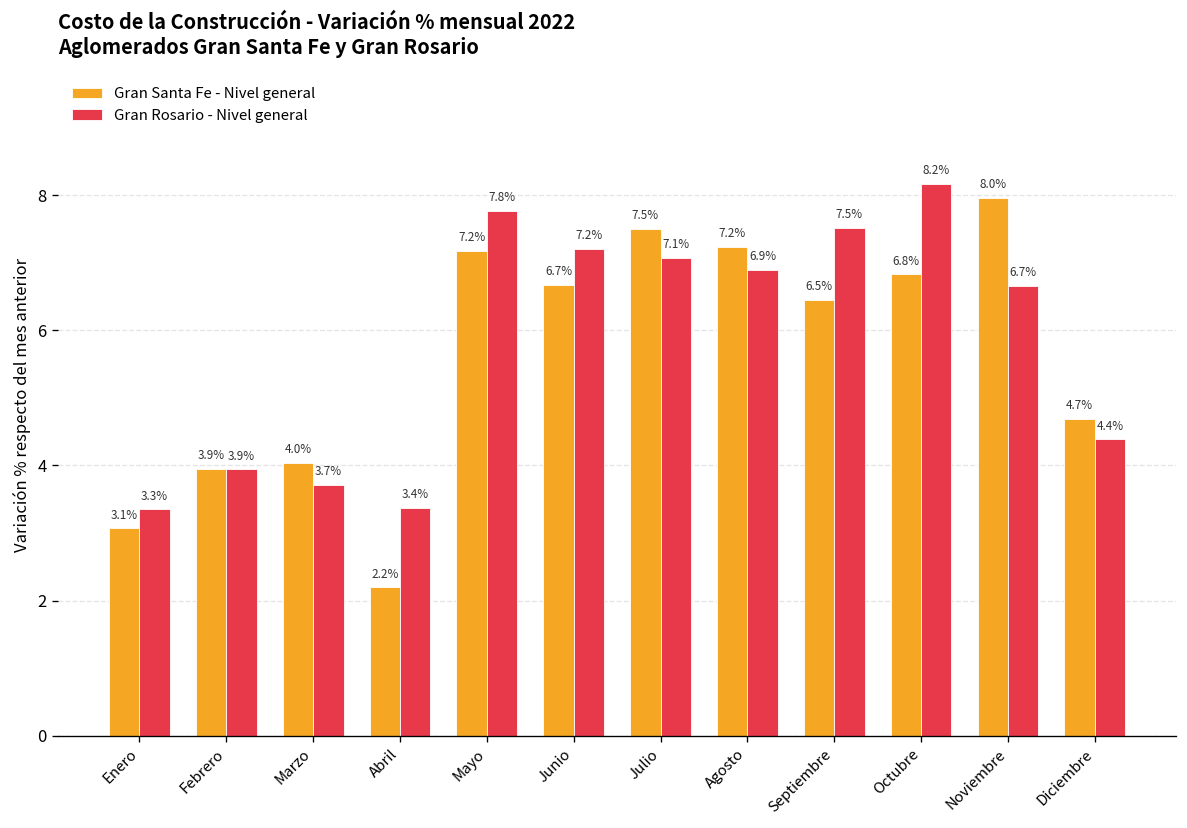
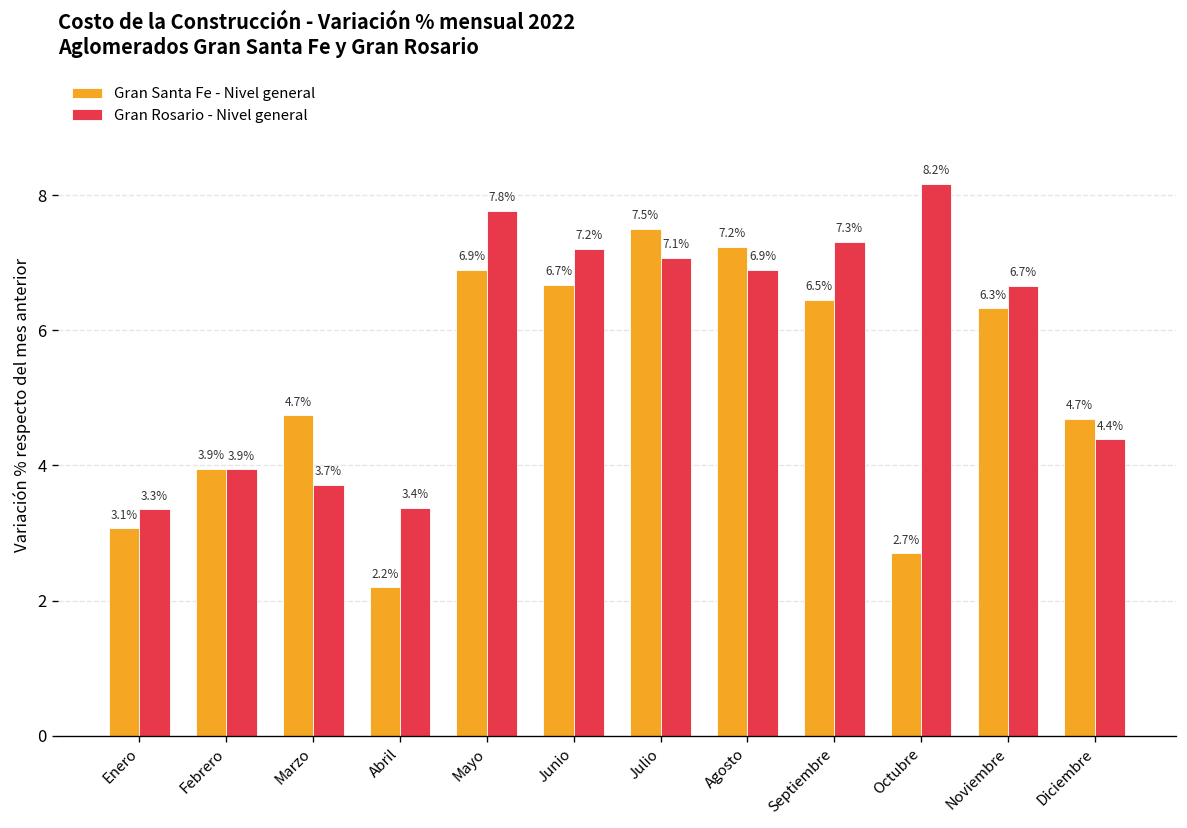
Gran Santa Fe - Nivel general, Marzo: 4.0% -> 4.7%
Gran Santa Fe - Nivel general, Mayo: 7.2% -> 6.9%
Gran Rosario - Nivel general, Septiembre: 7.5% -> 7.3%
Gran Santa Fe - Nivel general, Octubre: 6.8% -> 2.7%
Gran Santa Fe - Nivel general, Noviembre: 8.0% -> 6.3%
